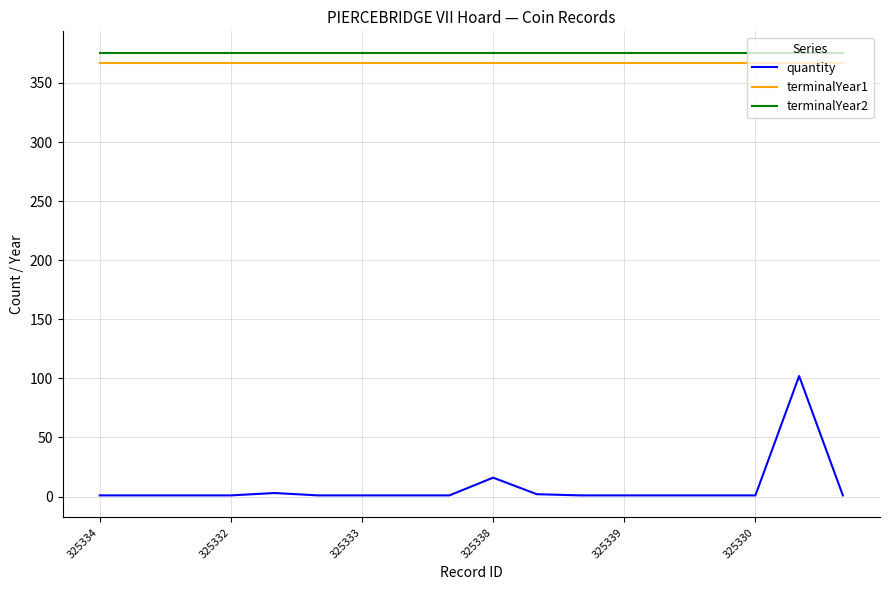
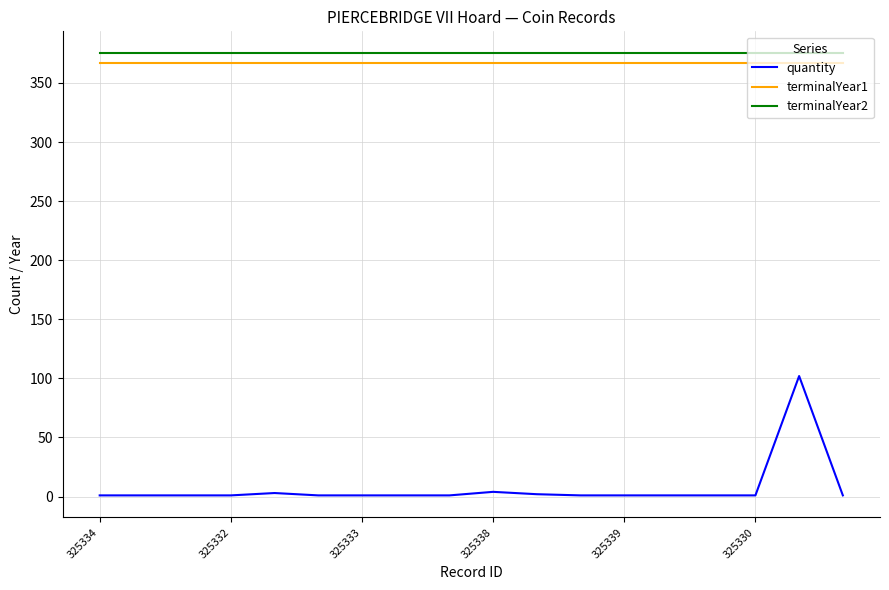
quantity, 325338: 16 -> 4
